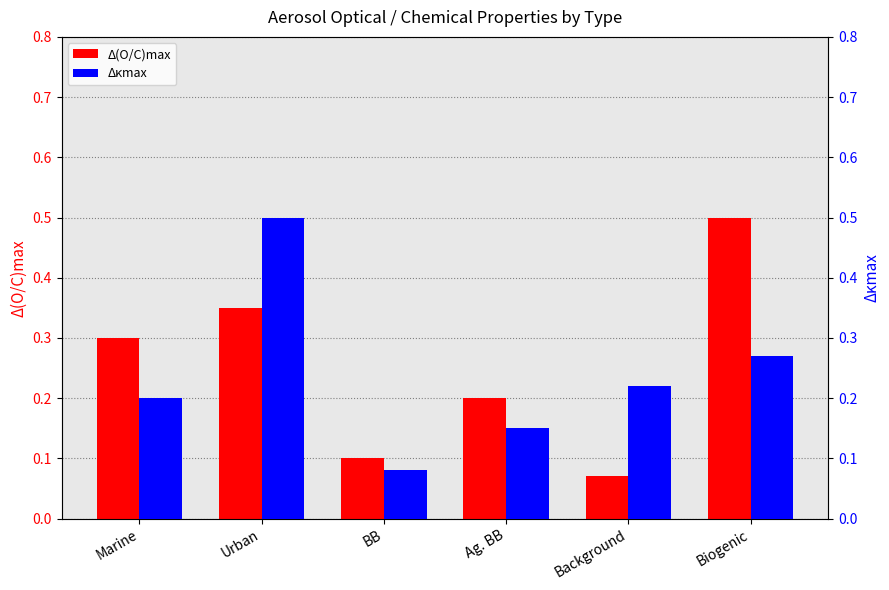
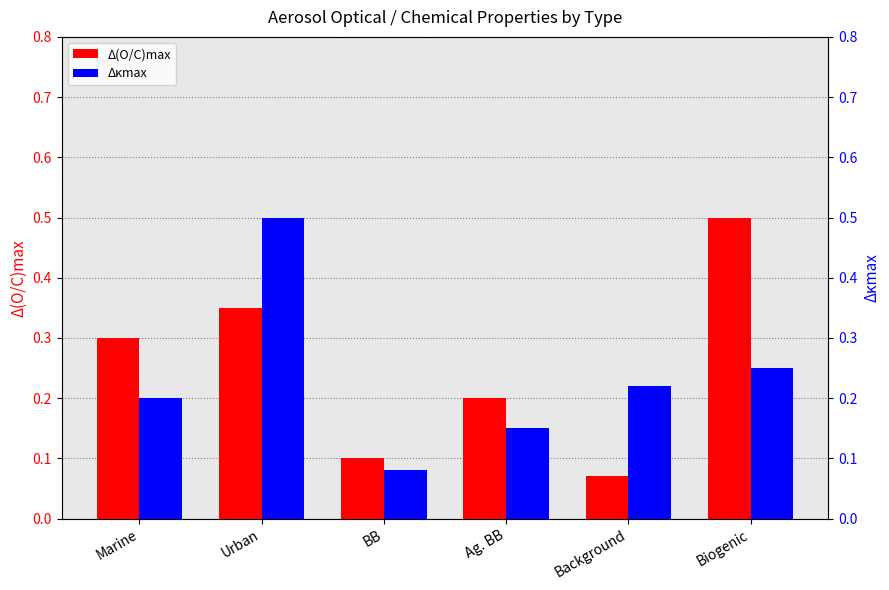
Δκmax, Biogenic: 0.27 -> 0.25
